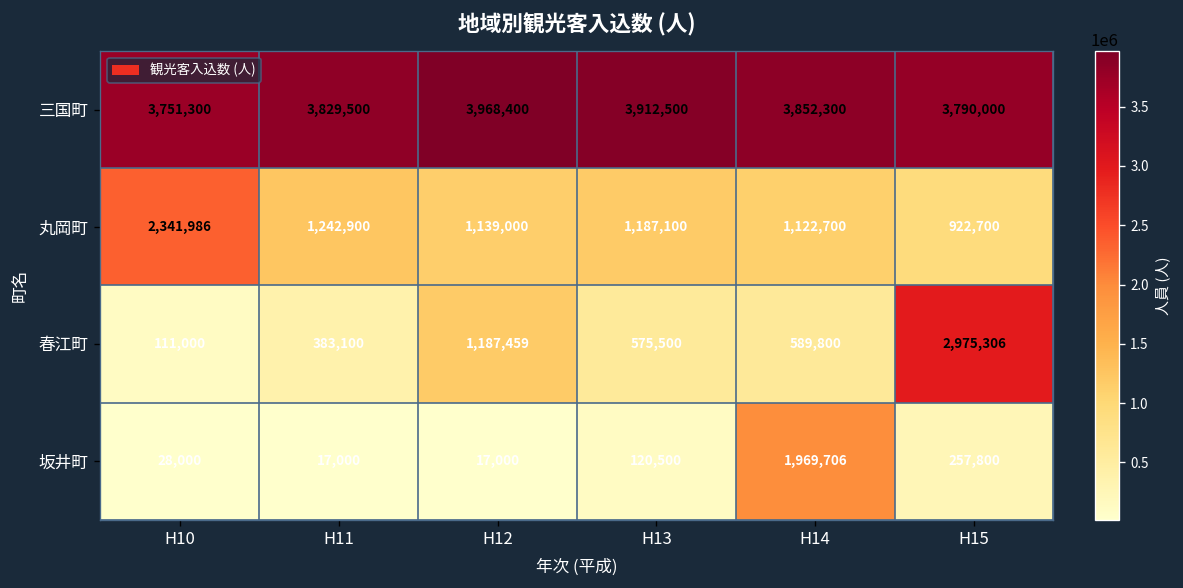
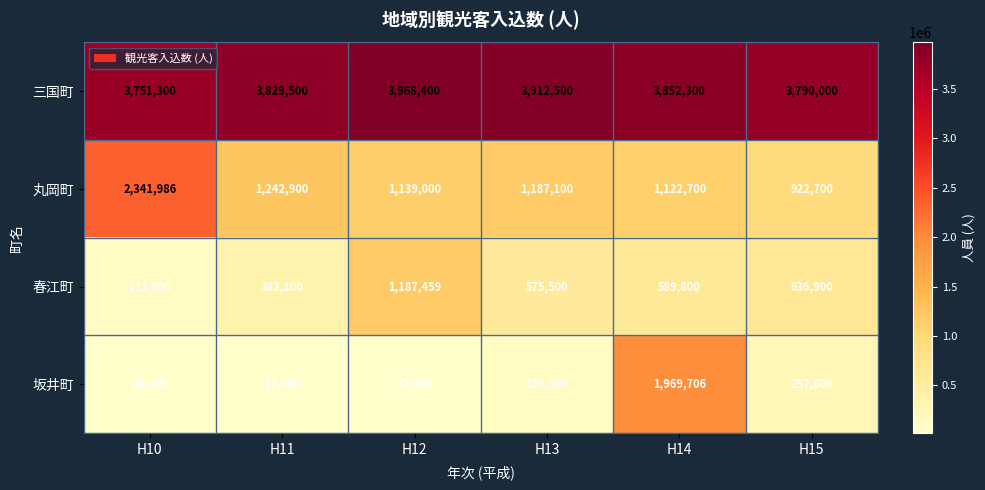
春江町, H15: 2,975,306 -> 636,900
